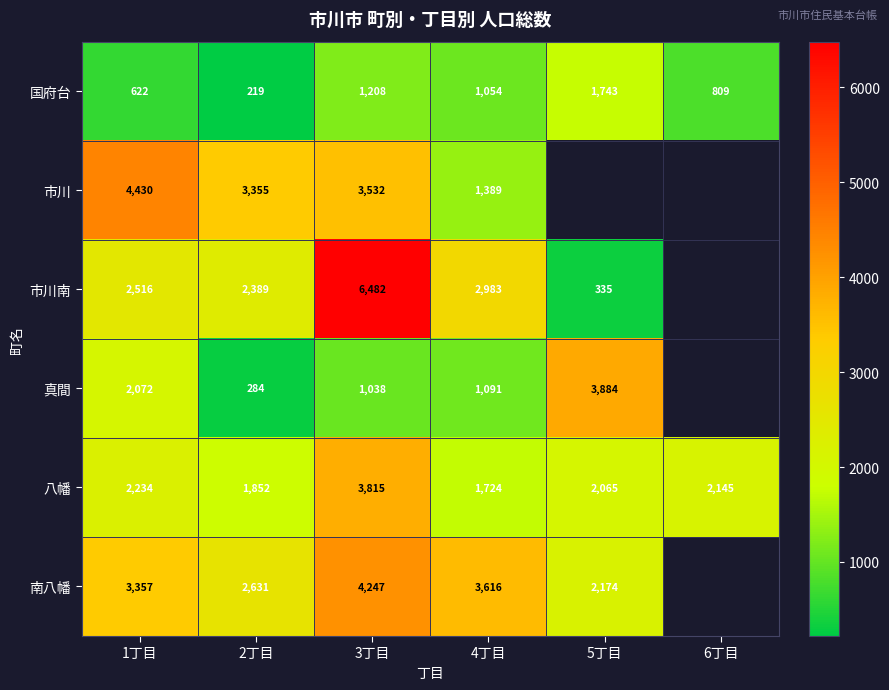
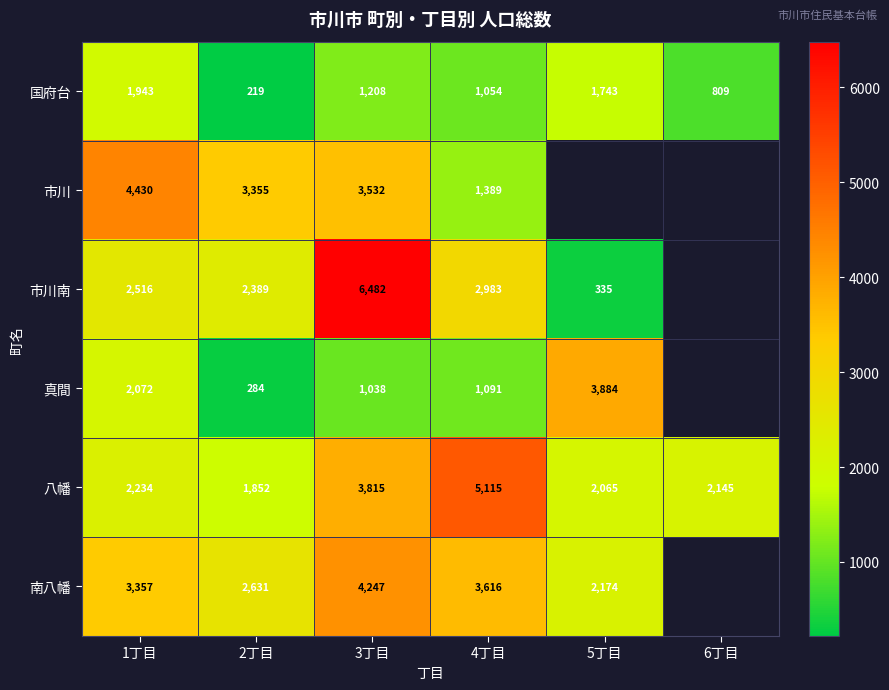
国府台, 1丁目: 622 -> 1,943
八幡, 4丁目: 1,724 -> 5,115
